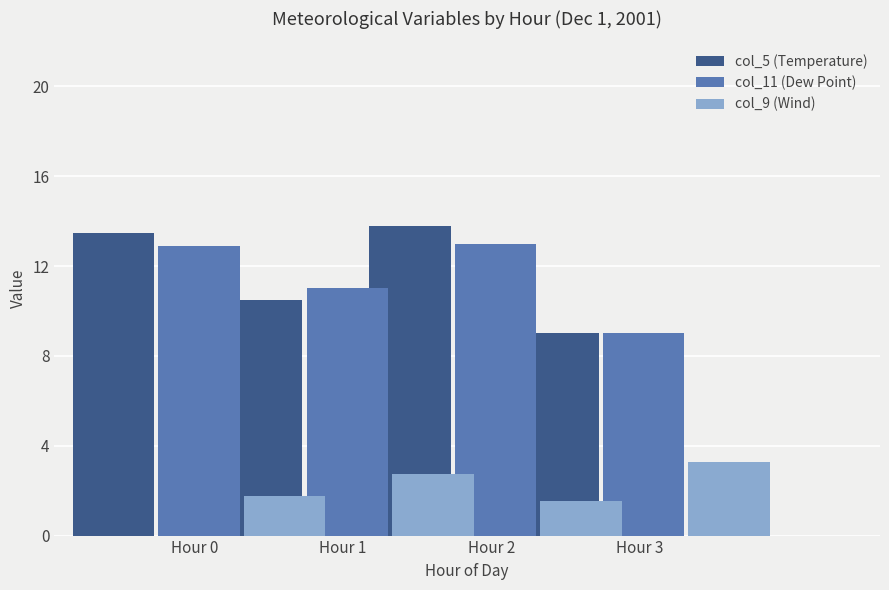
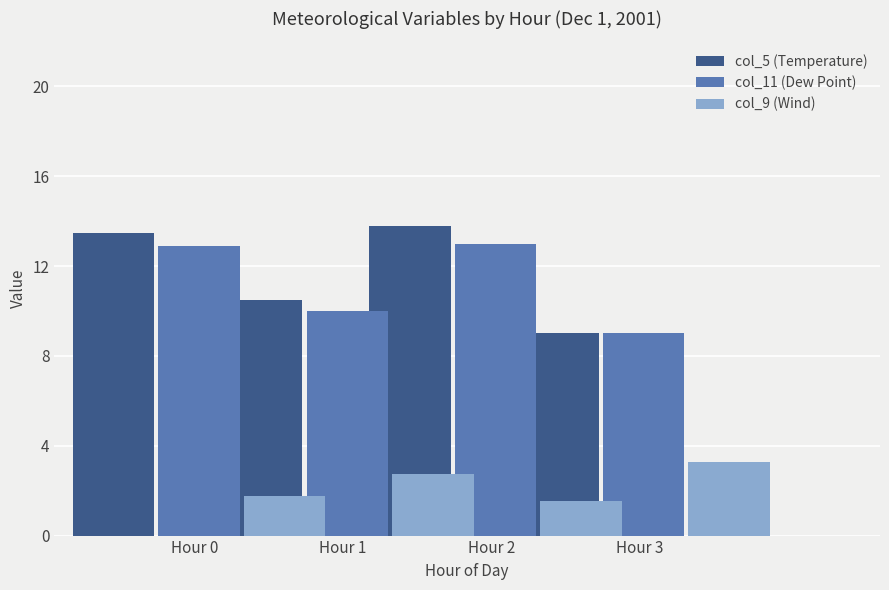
col_11 (Dew Point), Hour 1: 11.0 -> 10.0
